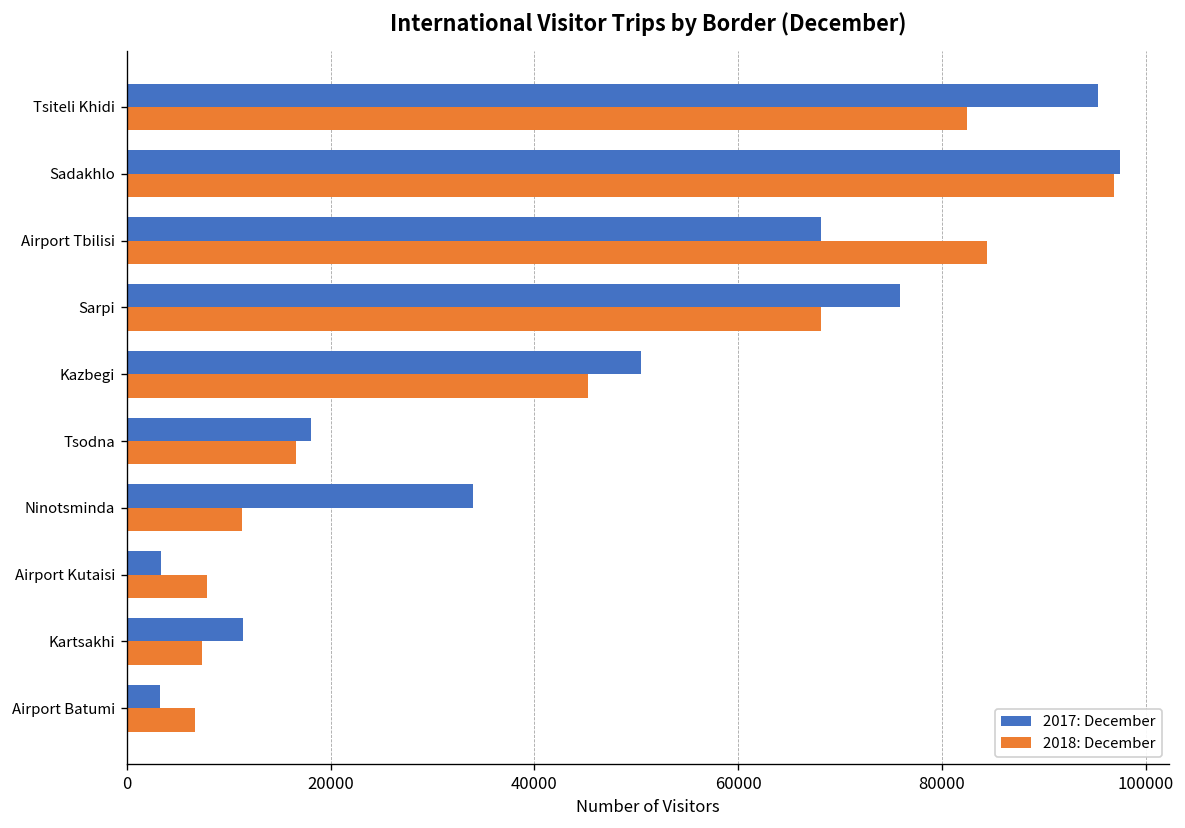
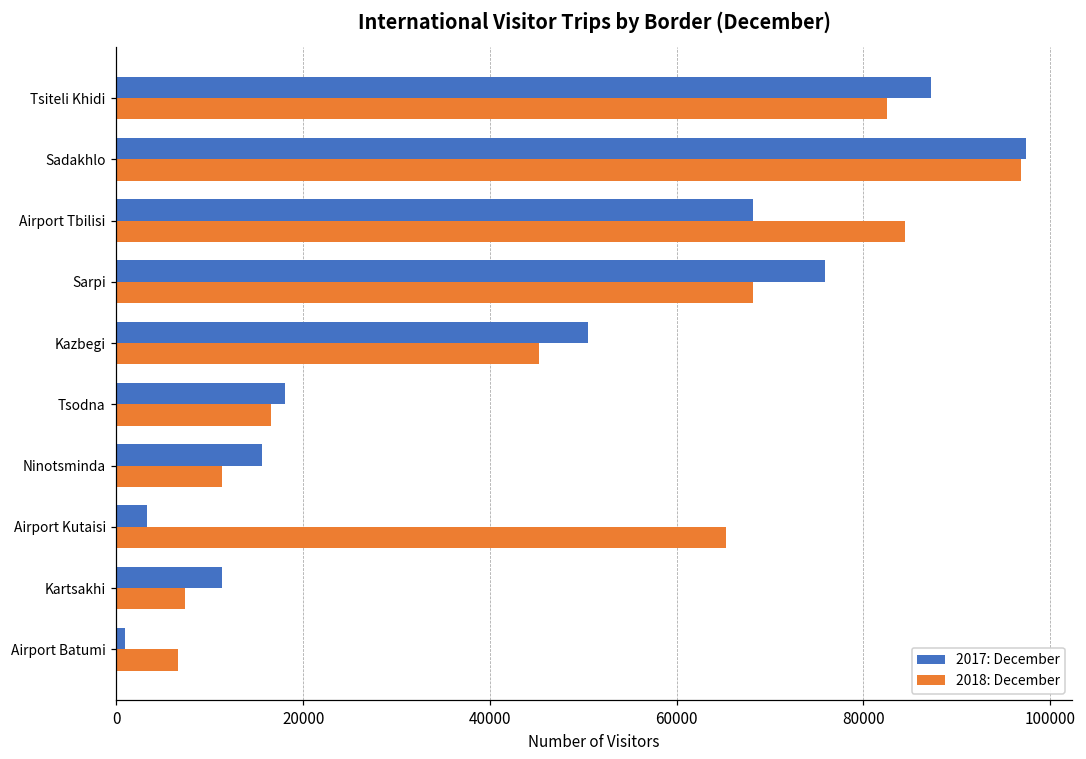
2017: December, Tsiteli Khidi: 95000 -> 87000
2017: December, Ninotsminda: 34000 -> 16000
2018: December, Airport Kutaisi: 8000 -> 65000
2017: December, Airport Batumi: 3000 -> 1000
